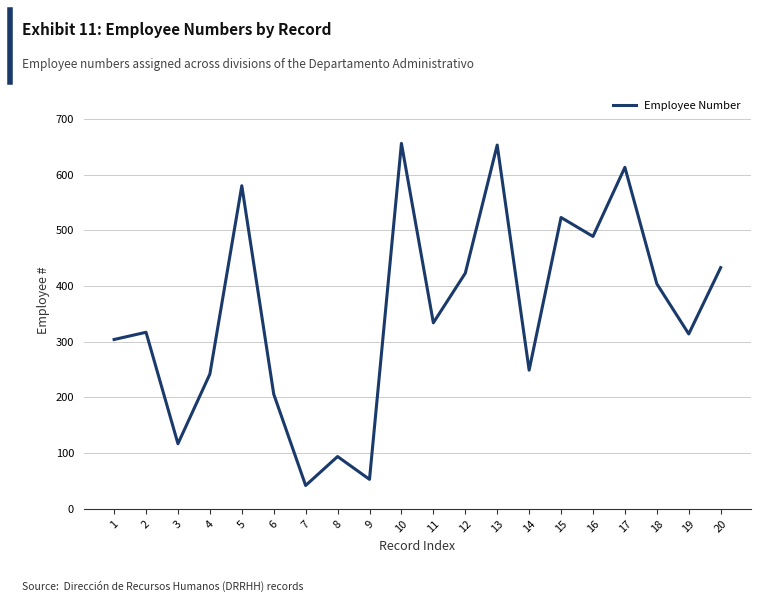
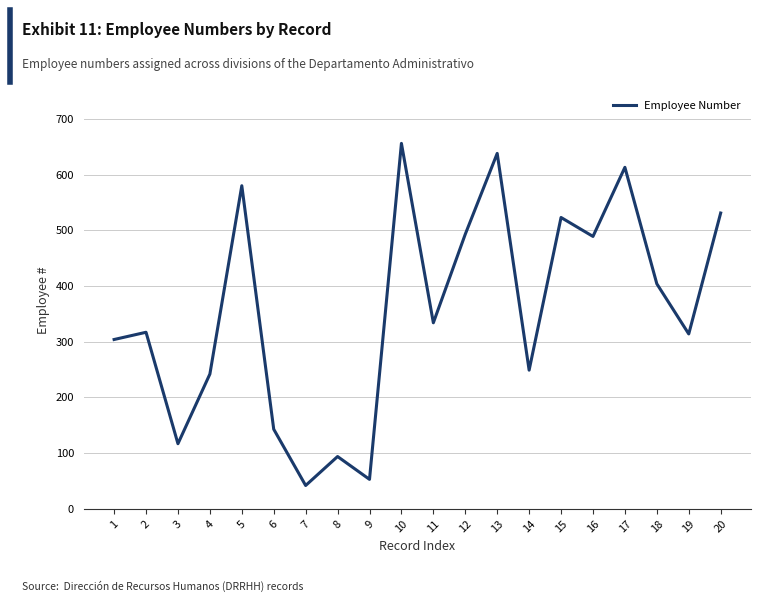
6: 210 -> 140
12: 420 -> 490
13: 650 -> 640
20: 430 -> 530
